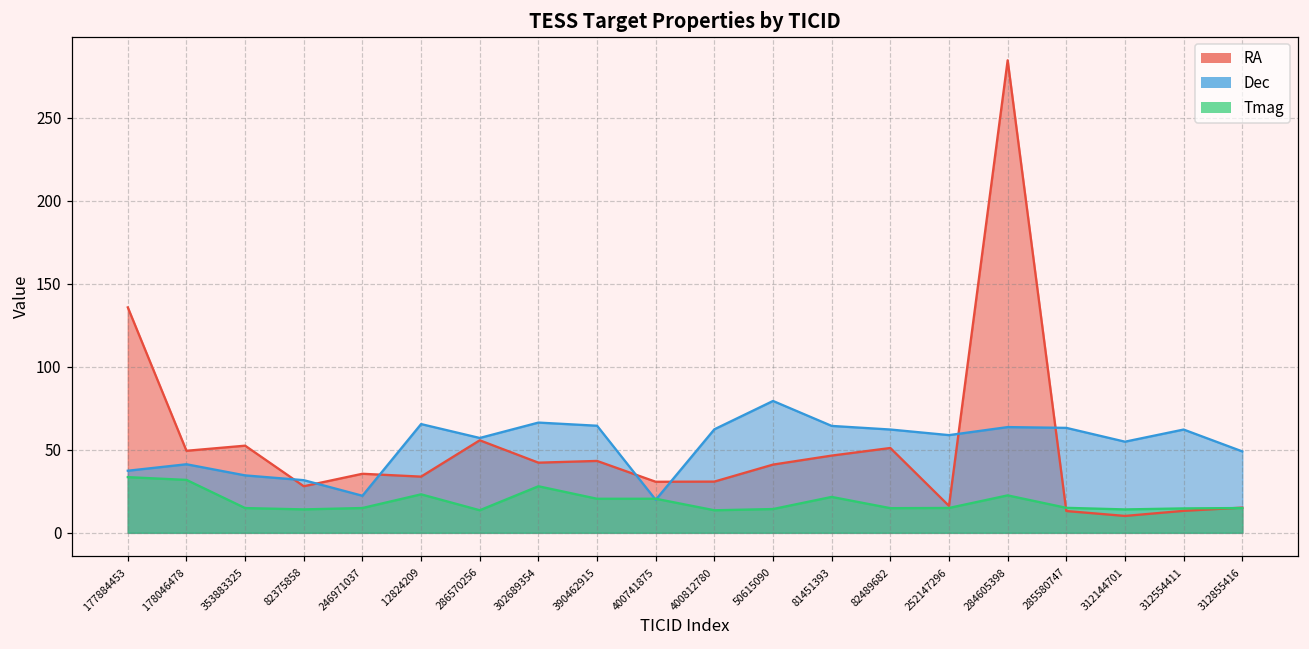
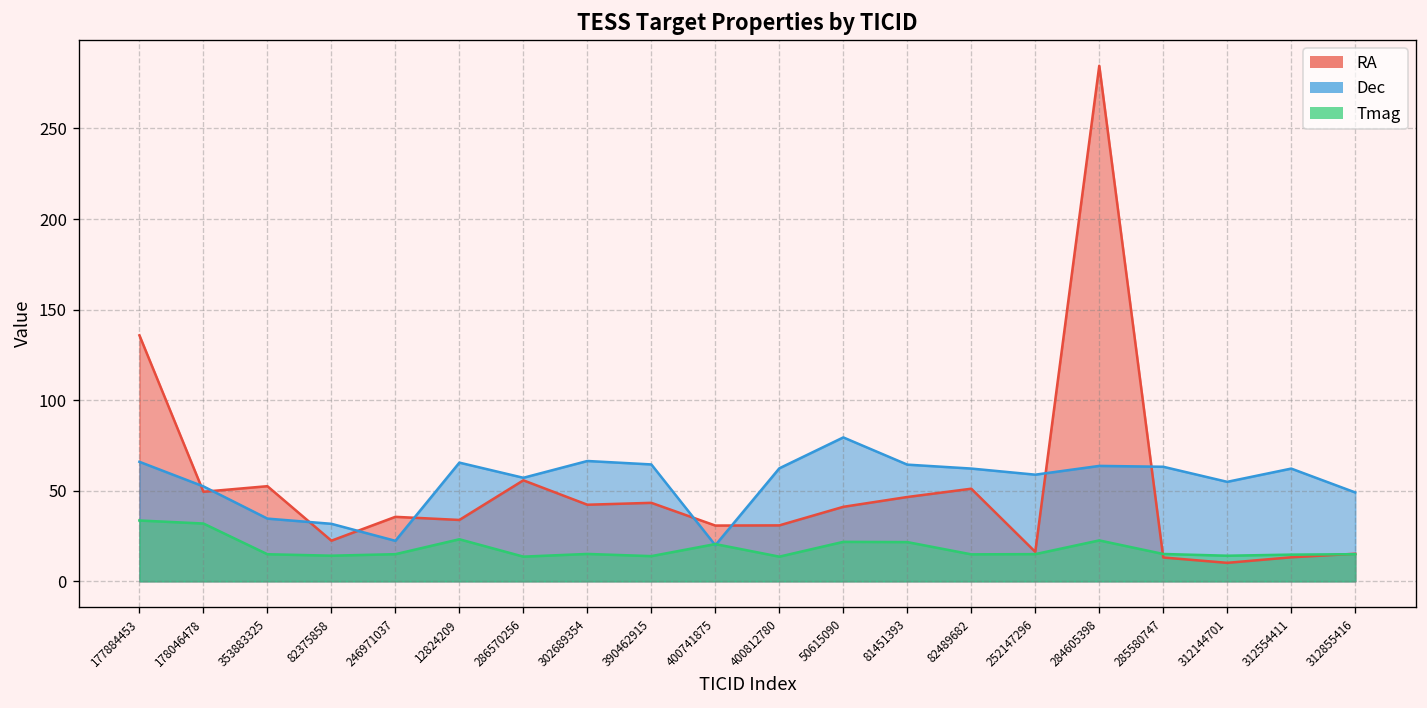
Dec, 177884453: 37 -> 66
Dec, 178046478: 41 -> 52
RA, 82375858: 28 -> 22
Tmag, 302689354: 28 -> 15
Tmag, 390462915: 21 -> 14
Tmag, 50615090: 14 -> 22
